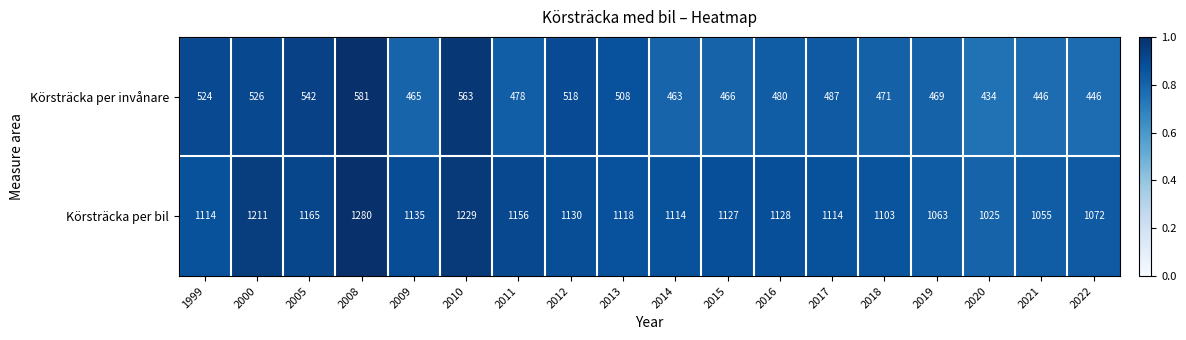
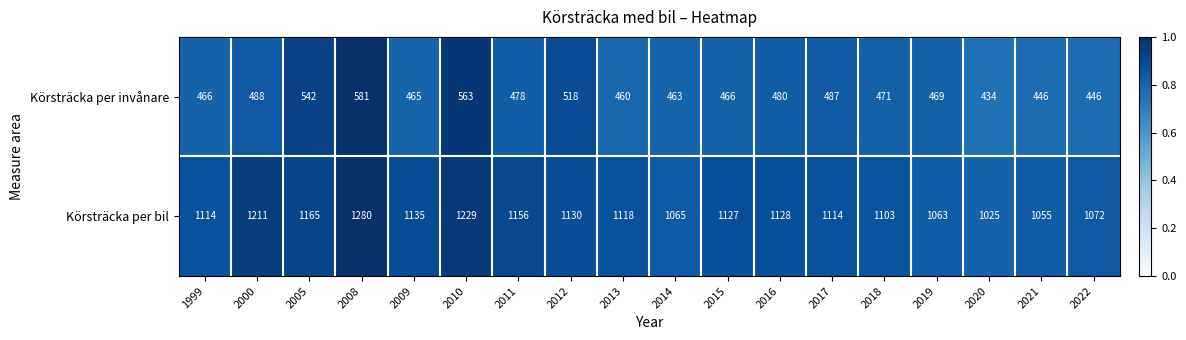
Körsträcka per invånare, 1999: 524 -> 466
Körsträcka per invånare, 2000: 526 -> 488
Körsträcka per invånare, 2013: 508 -> 460
Körsträcka per bil, 2014: 1114 -> 1065
